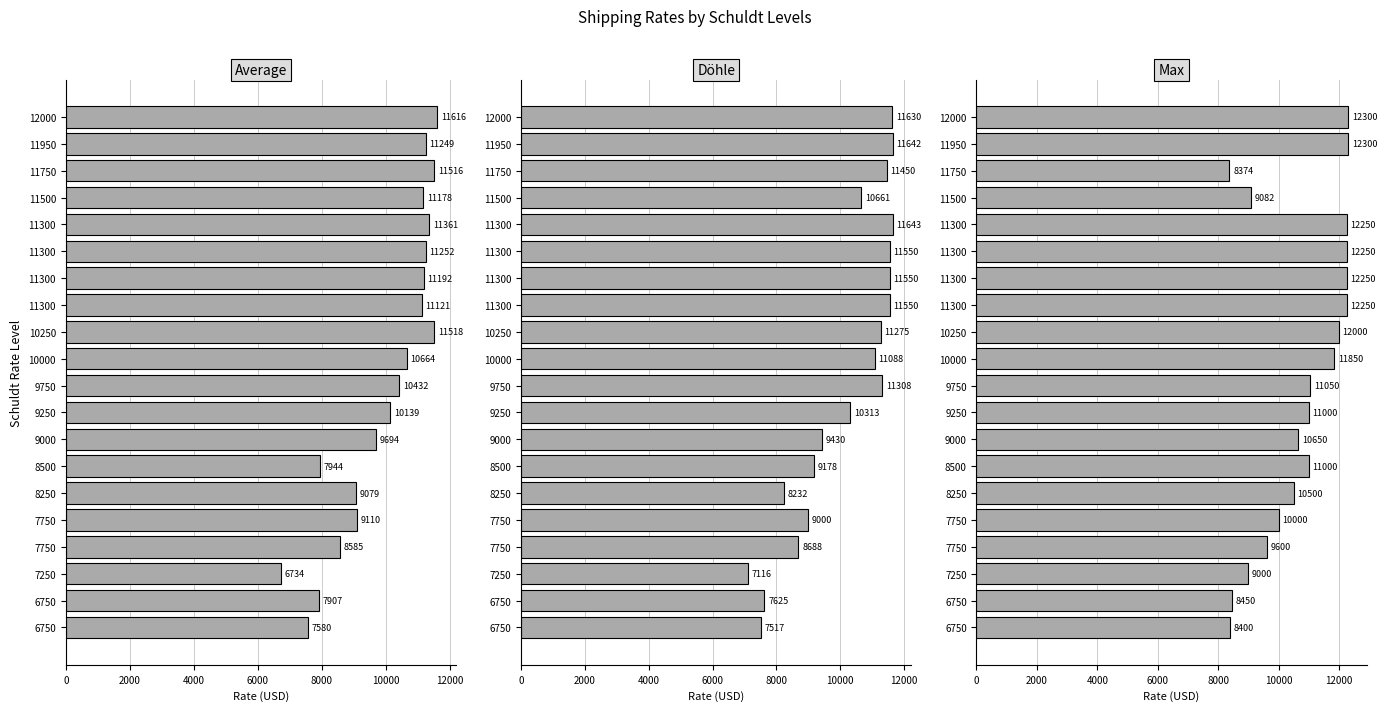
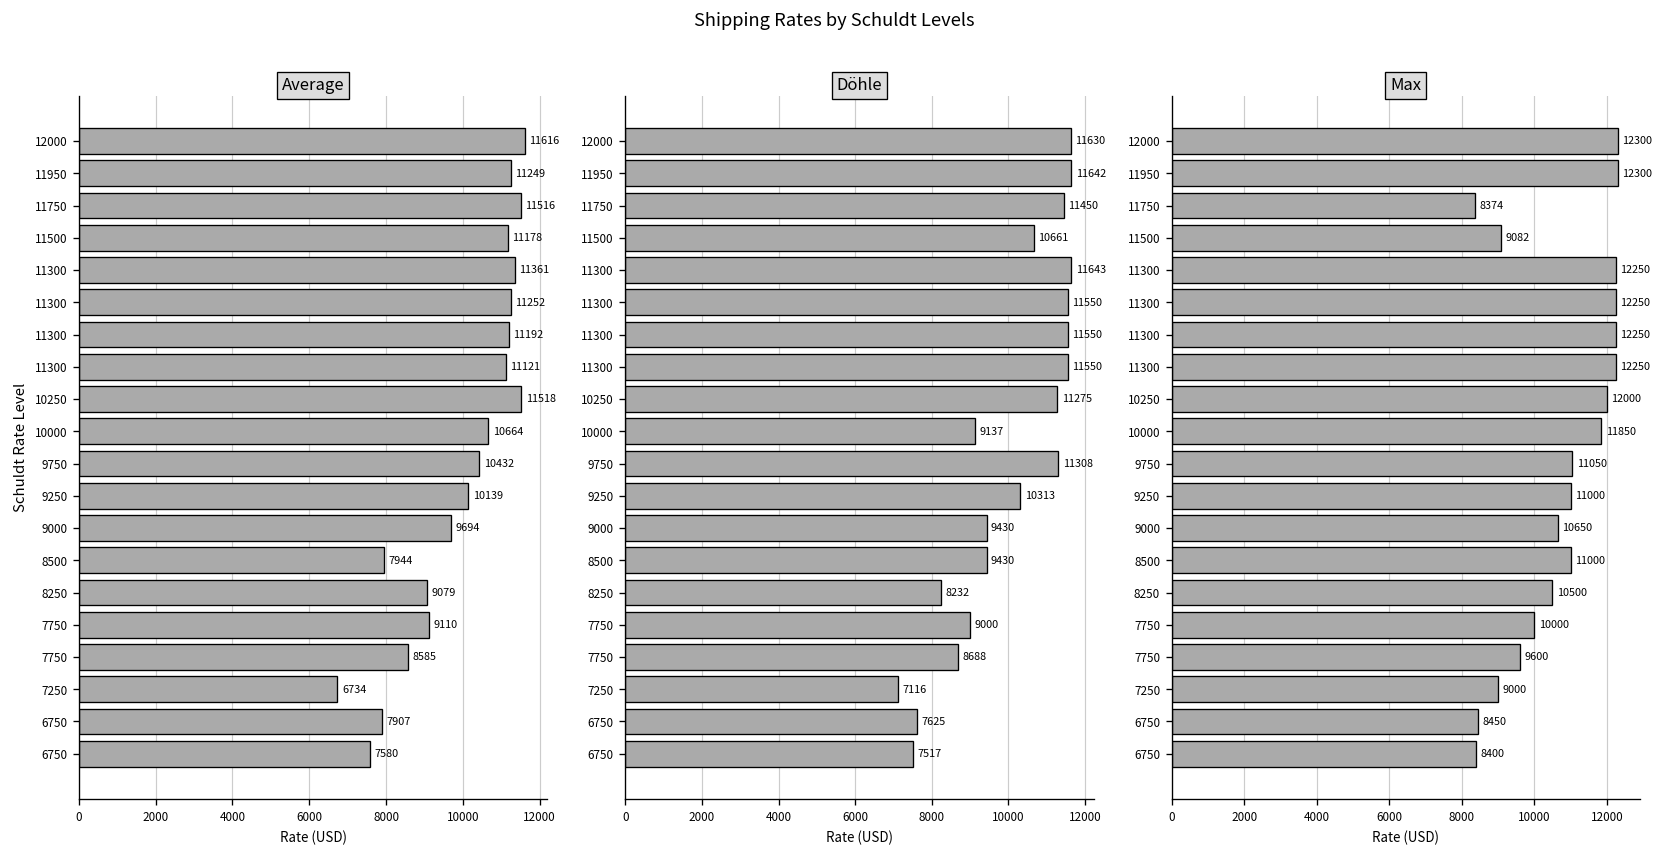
Döhle, 10000: 11088 -> 9137
Döhle, 8500: 9178 -> 9430
